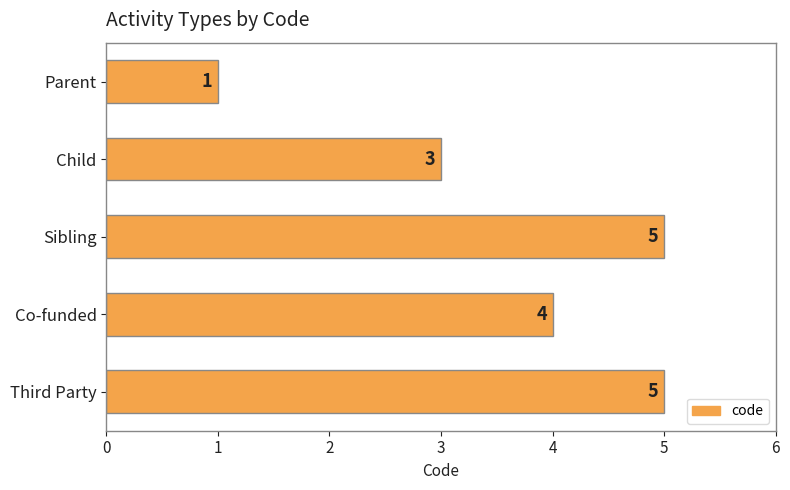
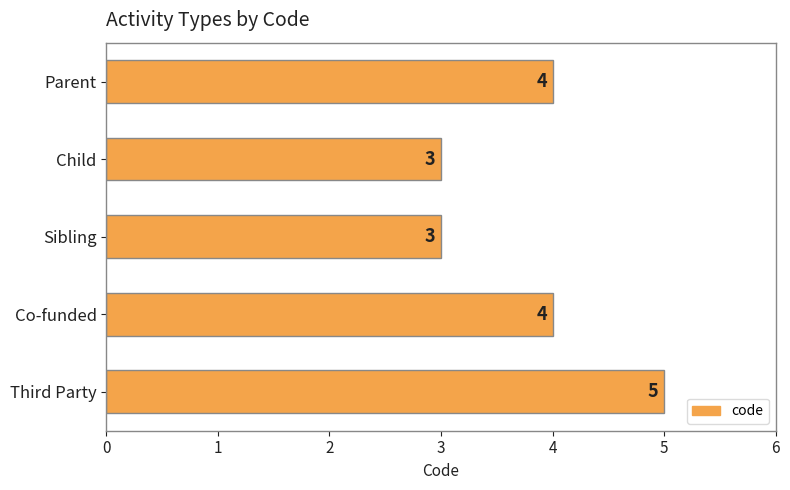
Parent: 1 -> 4
Sibling: 5 -> 3
